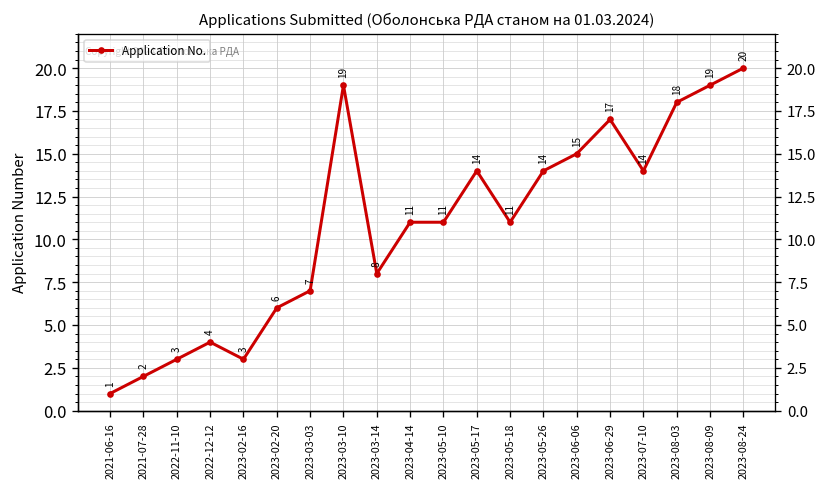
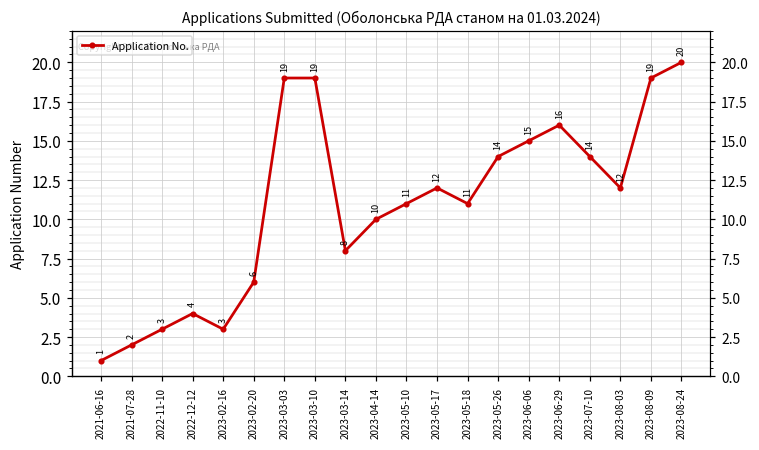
2023-03-03: 7 -> 19
2023-04-14: 11 -> 10
2023-05-17: 14 -> 12
2023-06-29: 17 -> 16
2023-08-03: 18 -> 12
